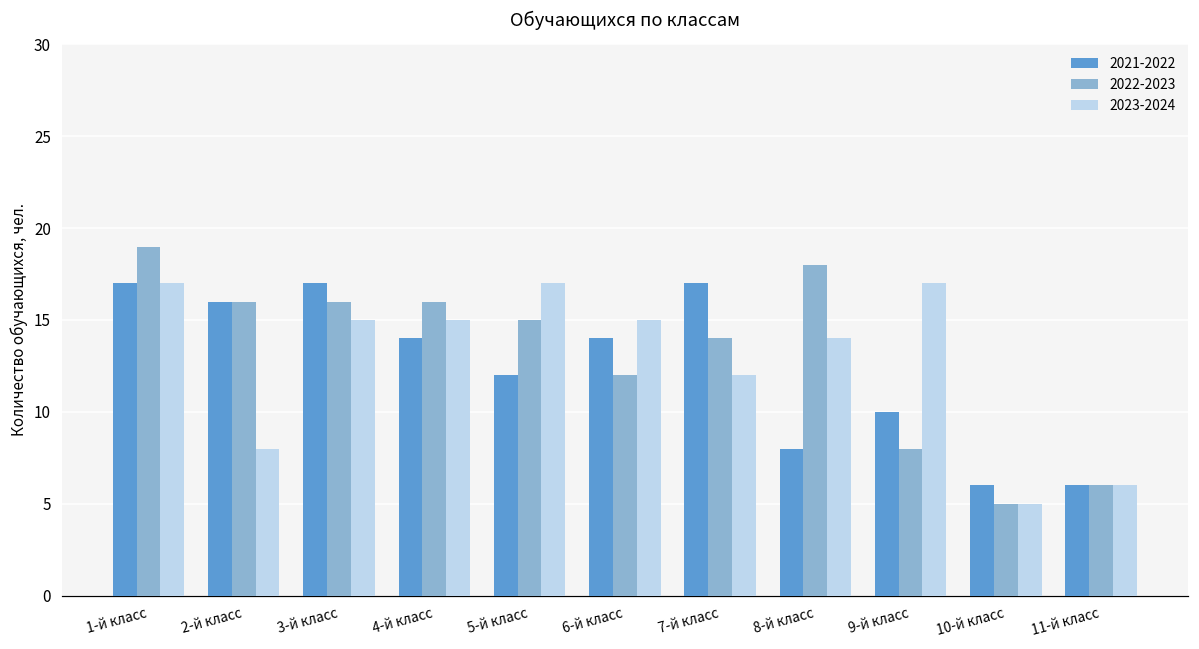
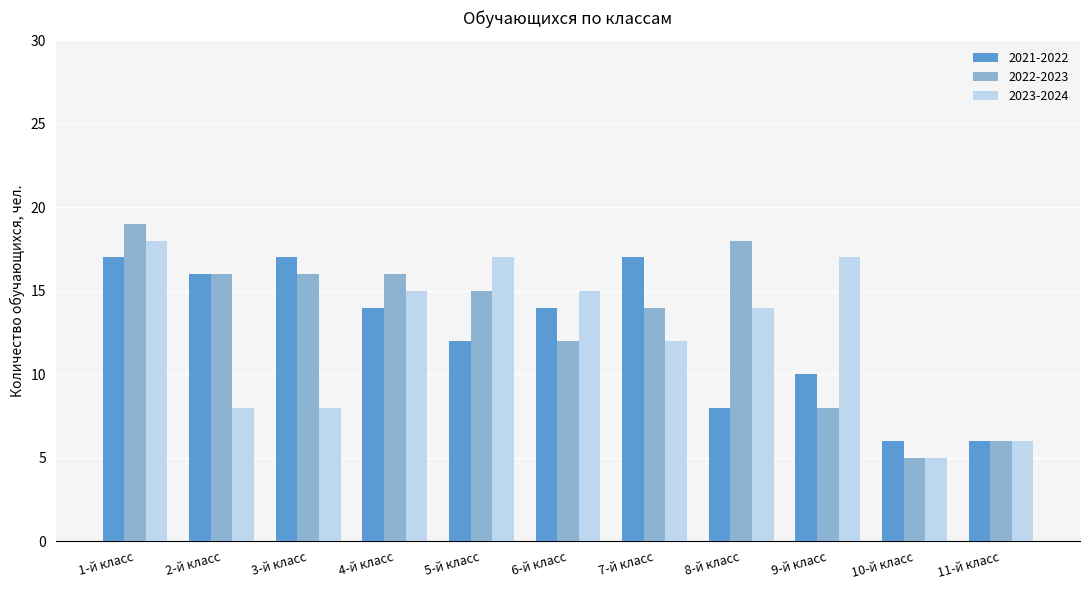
2023-2024, 1-й класс: 17 -> 18
2023-2024, 3-й класс: 15 -> 8
